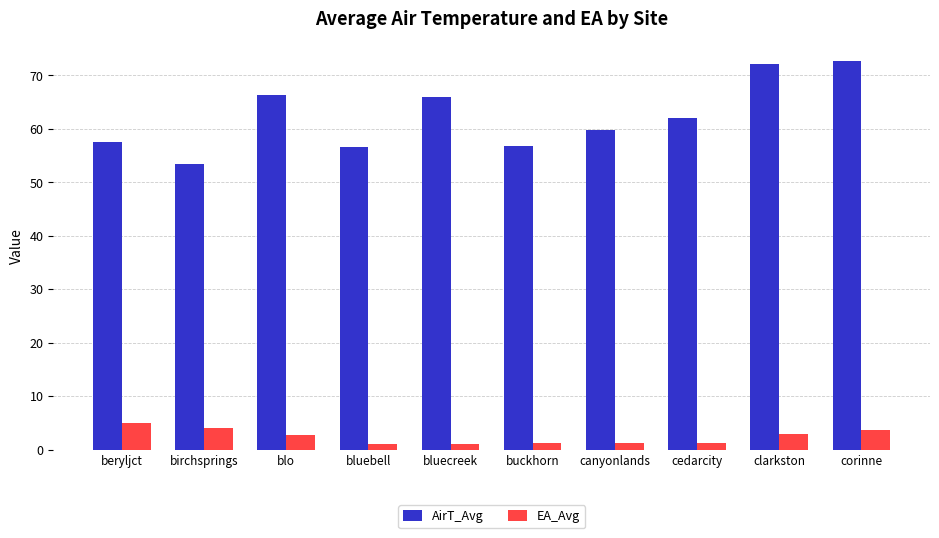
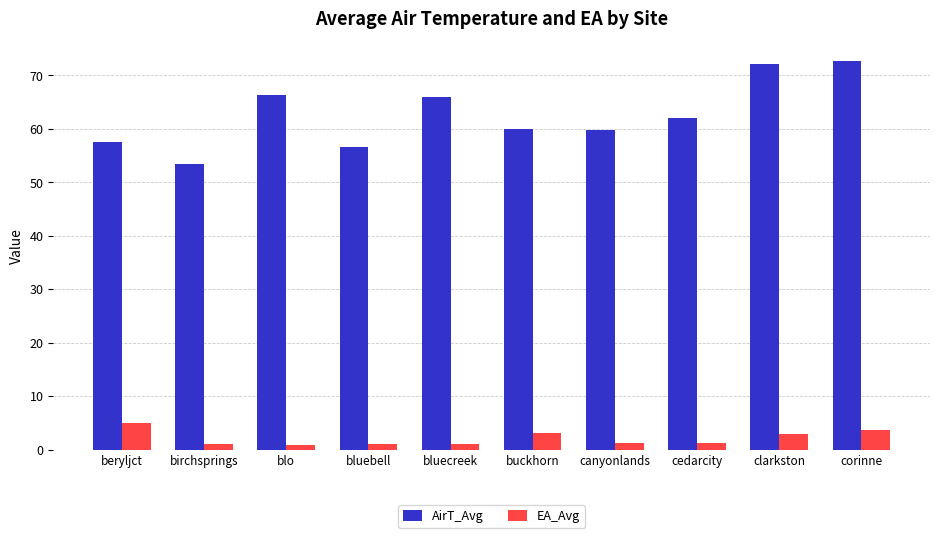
EA_Avg, birchsprings: 4 -> 1
EA_Avg, blo: 3 -> 1
AirT_Avg, buckhorn: 57 -> 60
EA_Avg, buckhorn: 1 -> 3
